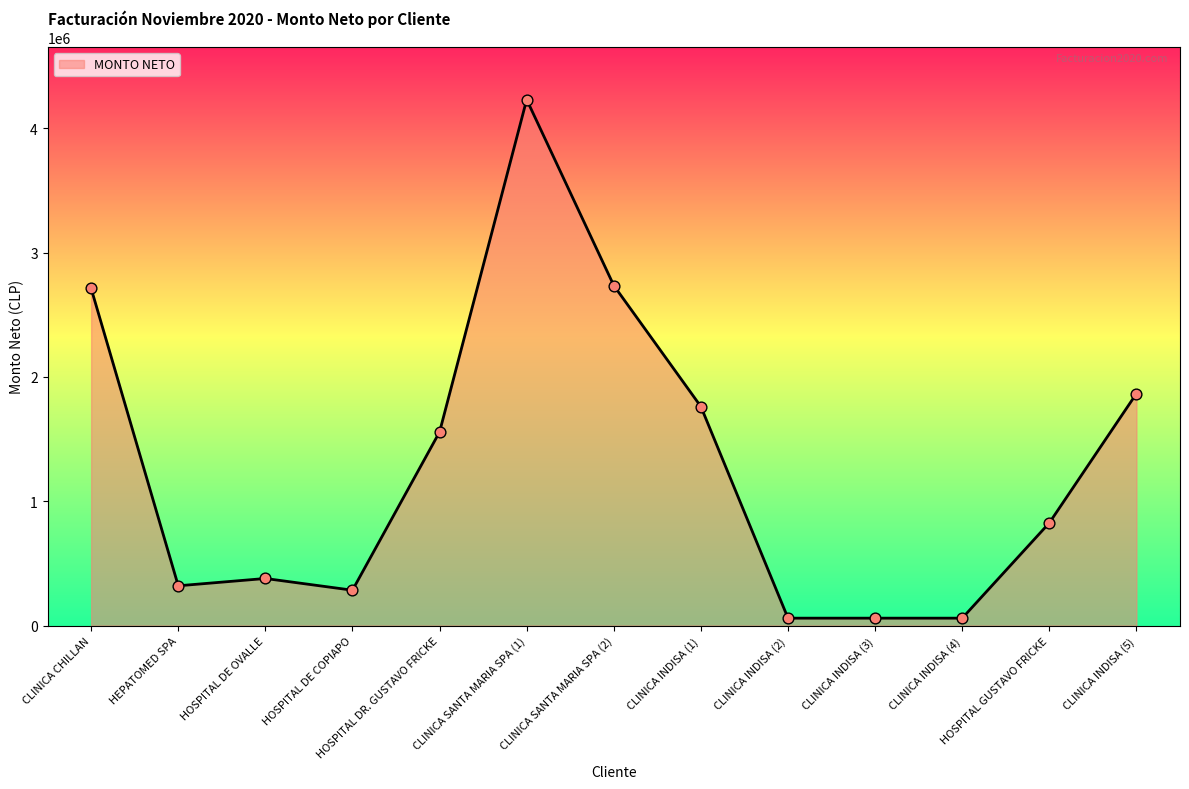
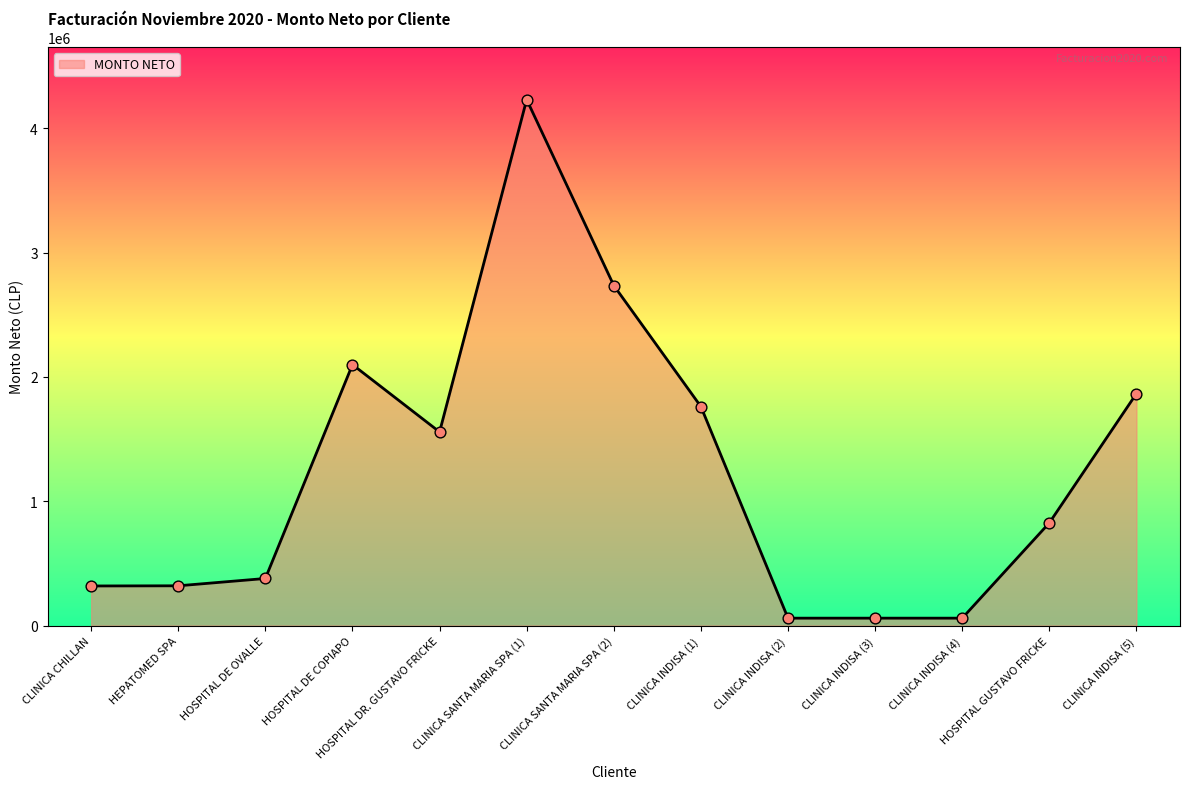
CLINICA CHILLAN: 2710000 -> 320000
HOSPITAL DE COPIAPO: 280000 -> 2100000
